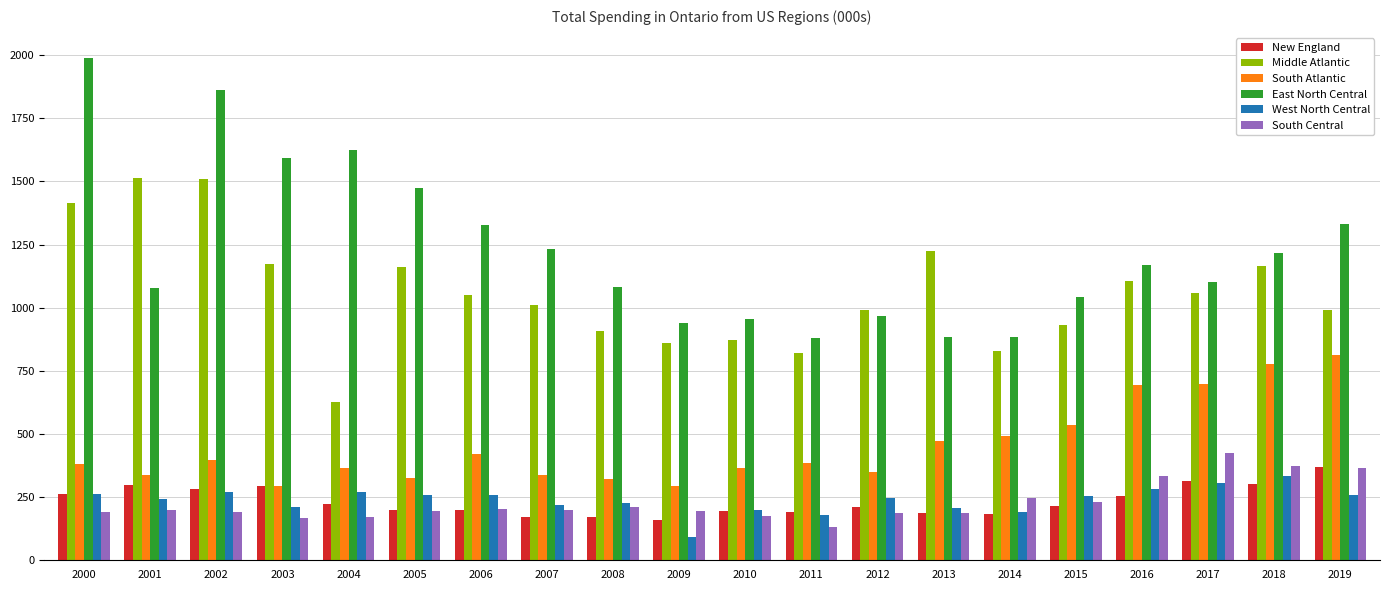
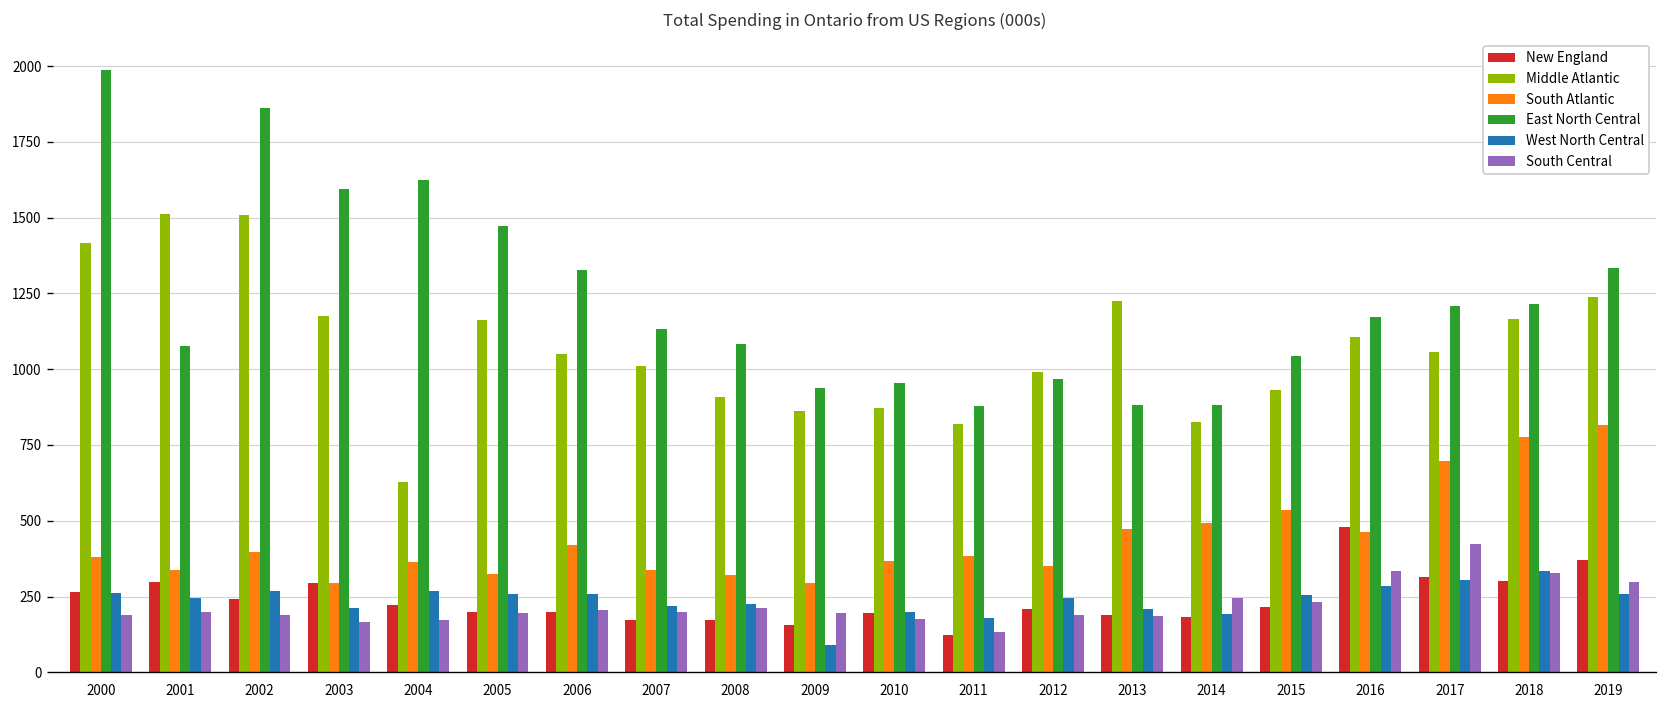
New England, 2002: 280 -> 240
East North Central, 2007: 1230 -> 1130
New England, 2011: 190 -> 120
New England, 2016: 250 -> 480
South Atlantic, 2016: 690 -> 460
East North Central, 2017: 1100 -> 1210
South Central, 2018: 370 -> 330
Middle Atlantic, 2019: 990 -> 1240
South Central, 2019: 370 -> 300
